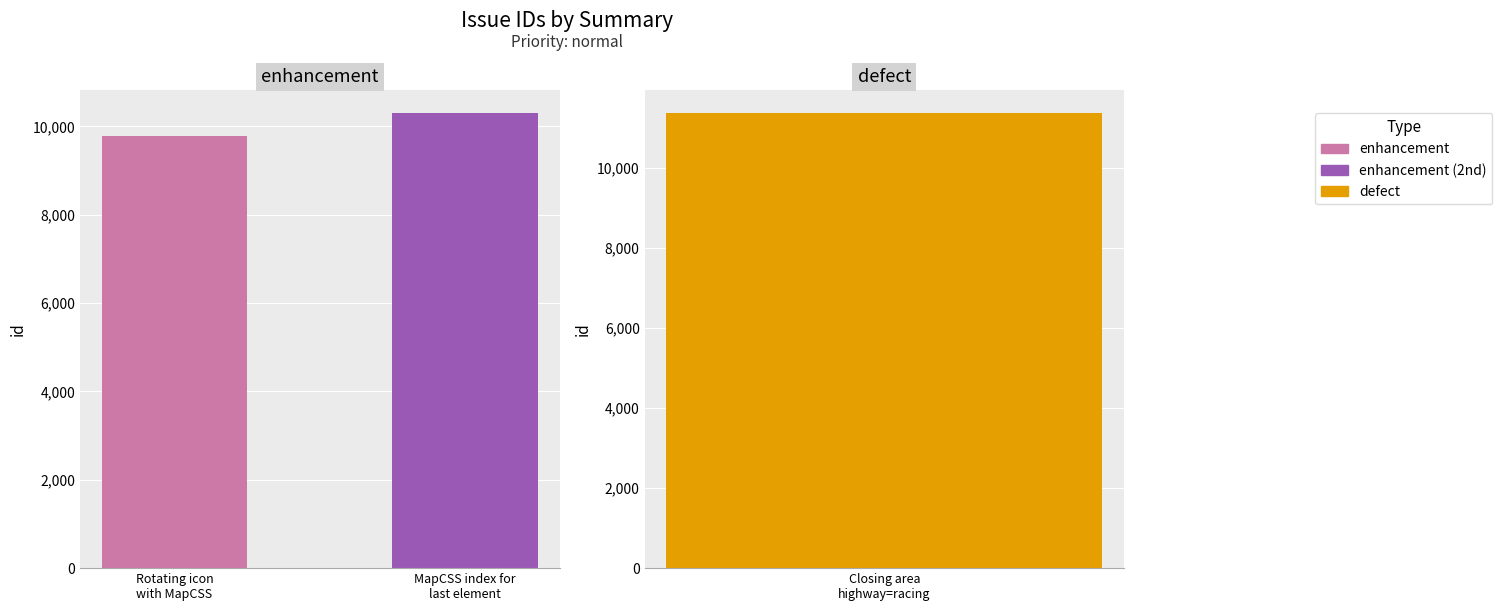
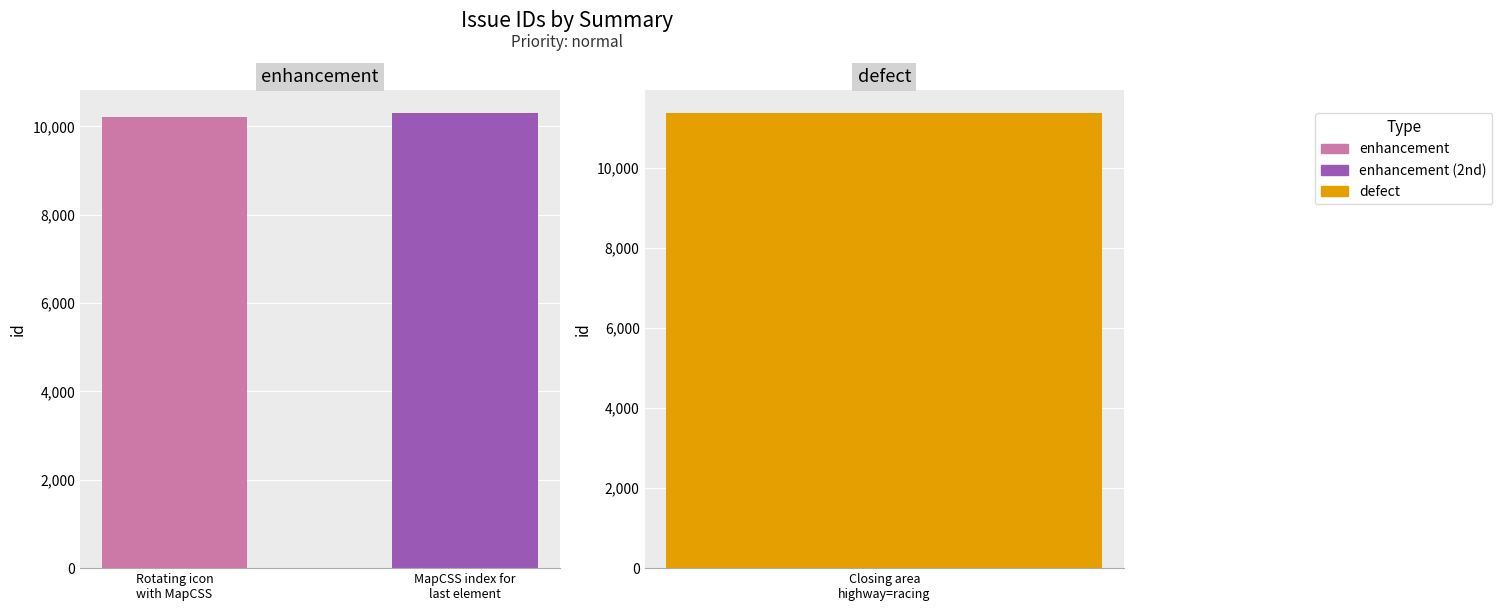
enhancement, Rotating icon with MapCSS: 9,800 -> 10,200
